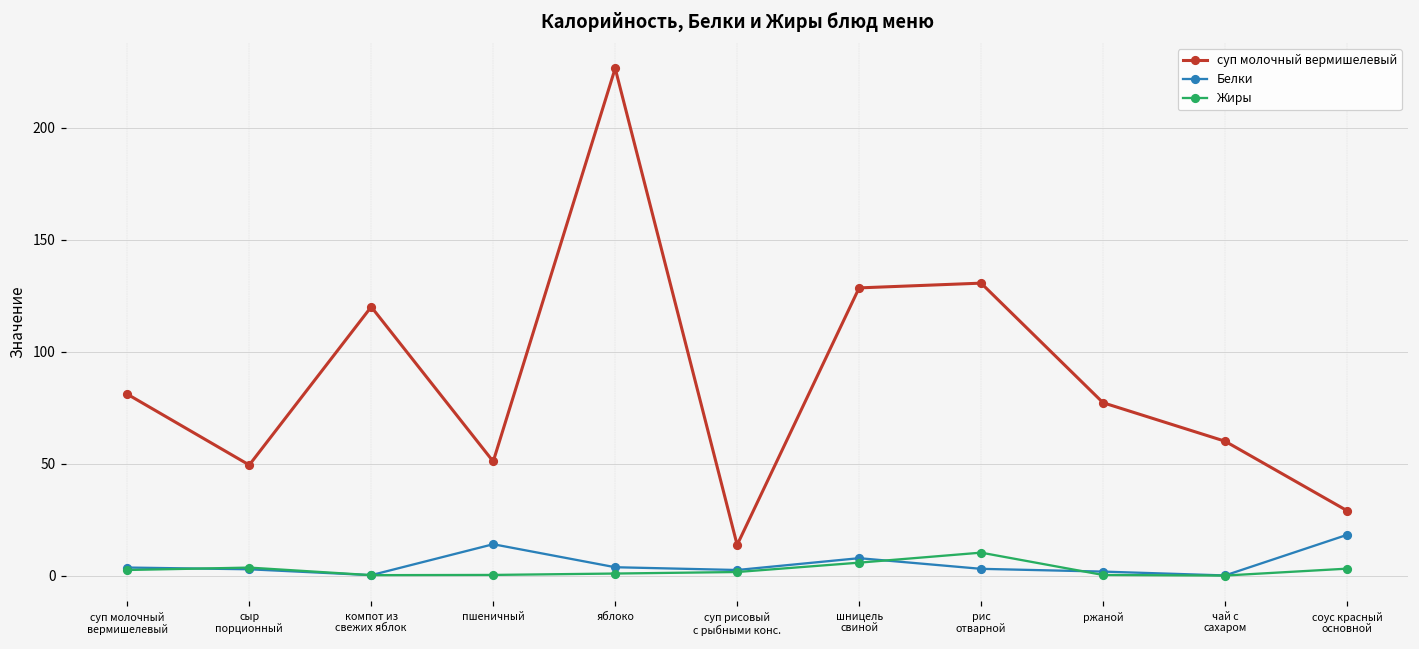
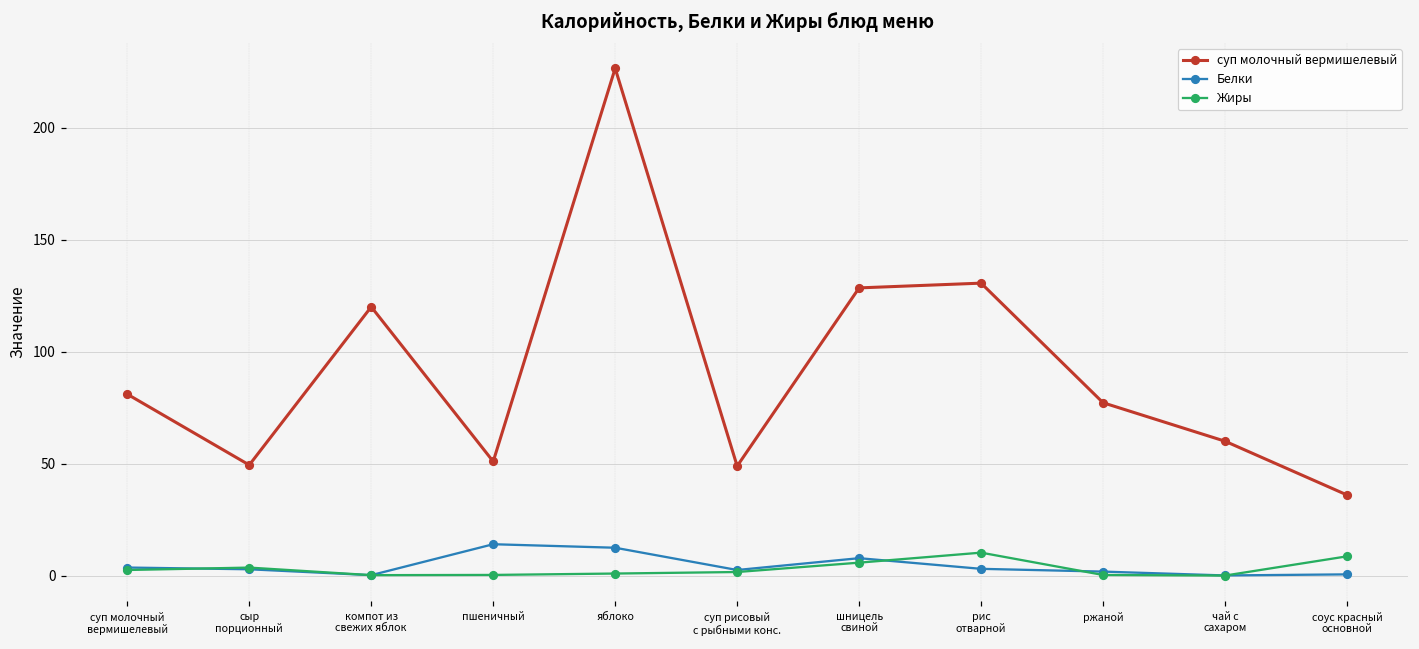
Белки, яблоко: 4 -> 12
суп молочный вермишелевый, суп рисовый с рыбными конс.: 14 -> 49
суп молочный вермишелевый, соус красный основной: 29 -> 36
Белки, соус красный основной: 18 -> 1
Жиры, соус красный основной: 3 -> 9
